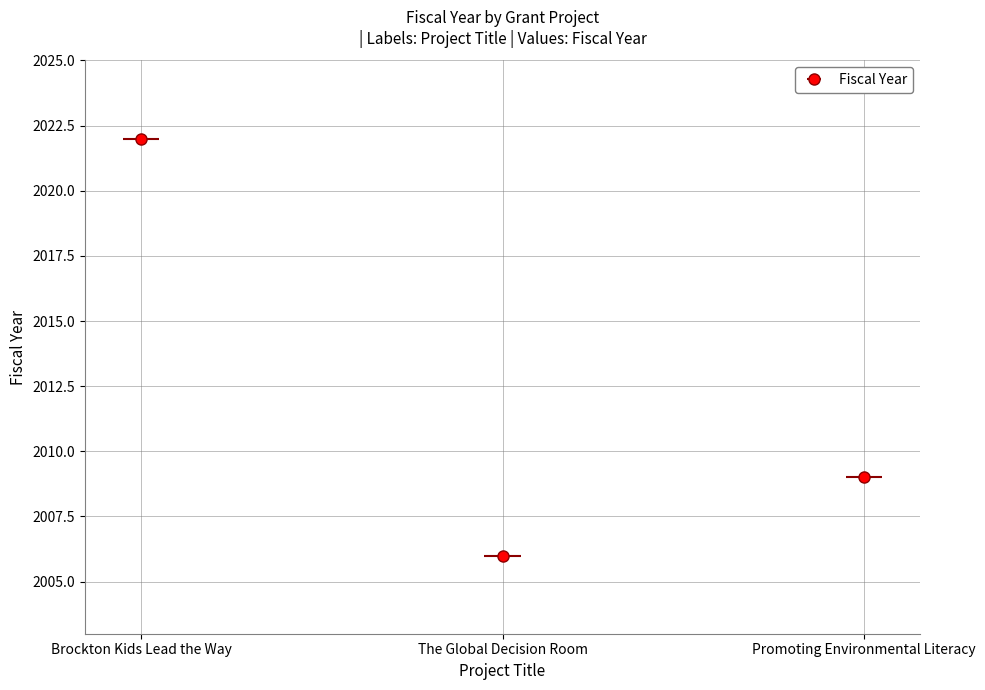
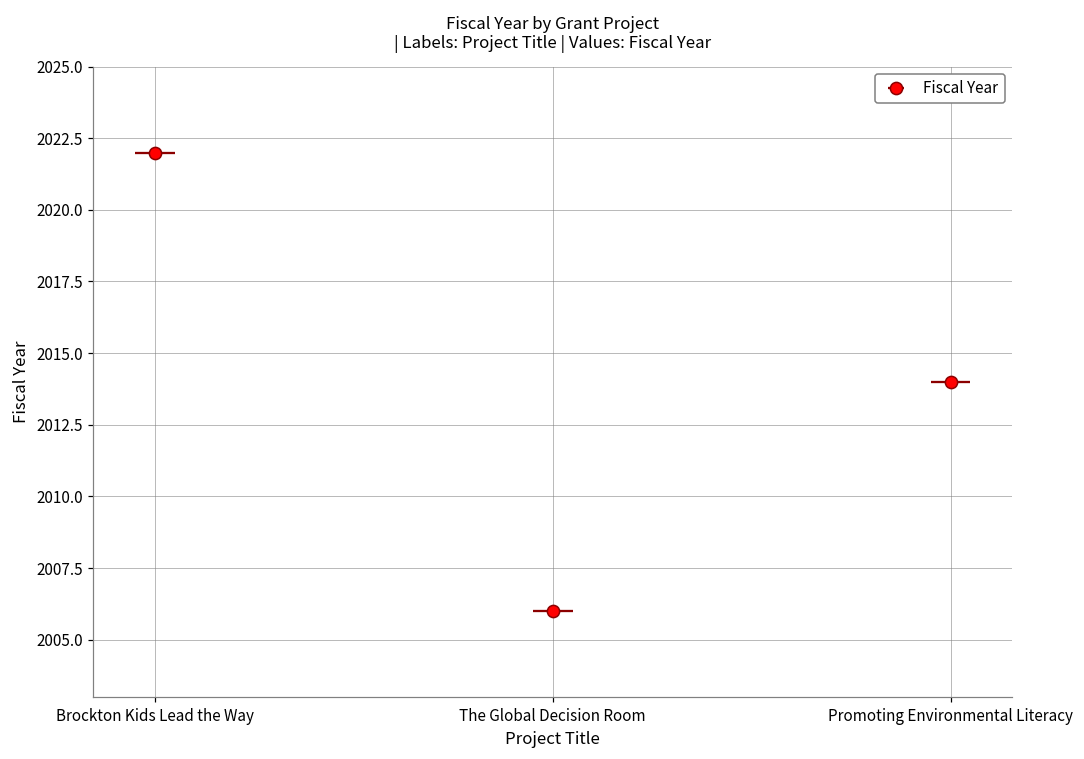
Promoting Environmental Literacy: 2009 -> 2014
